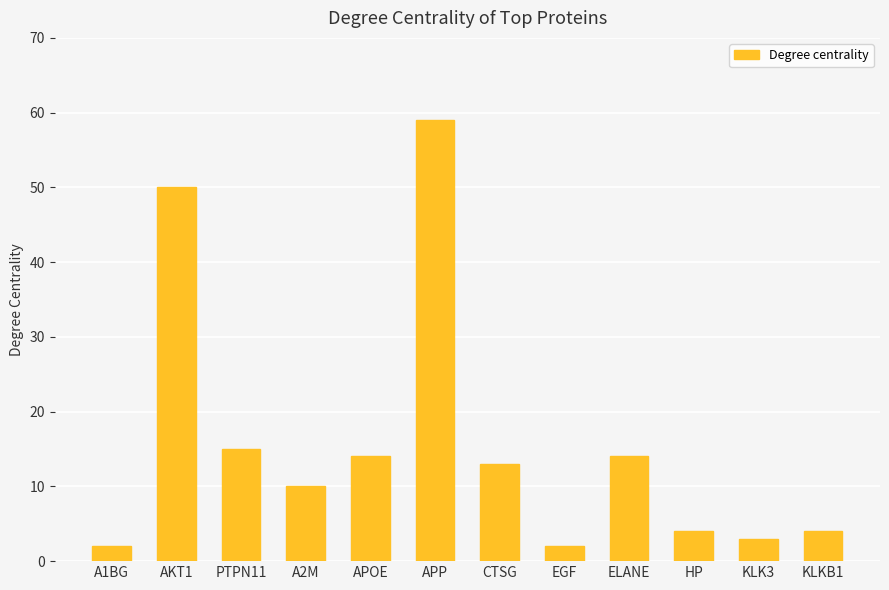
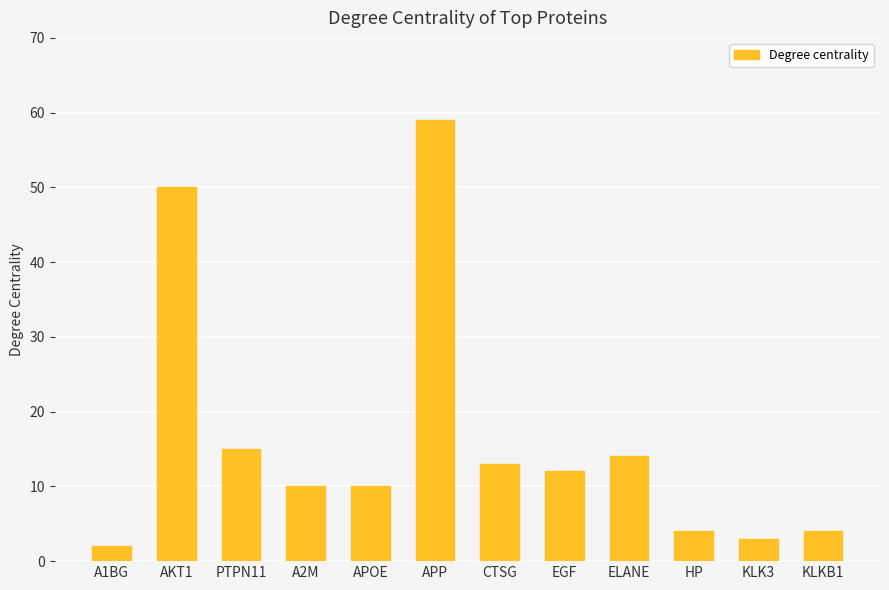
APOE: 14 -> 10
EGF: 2 -> 12
